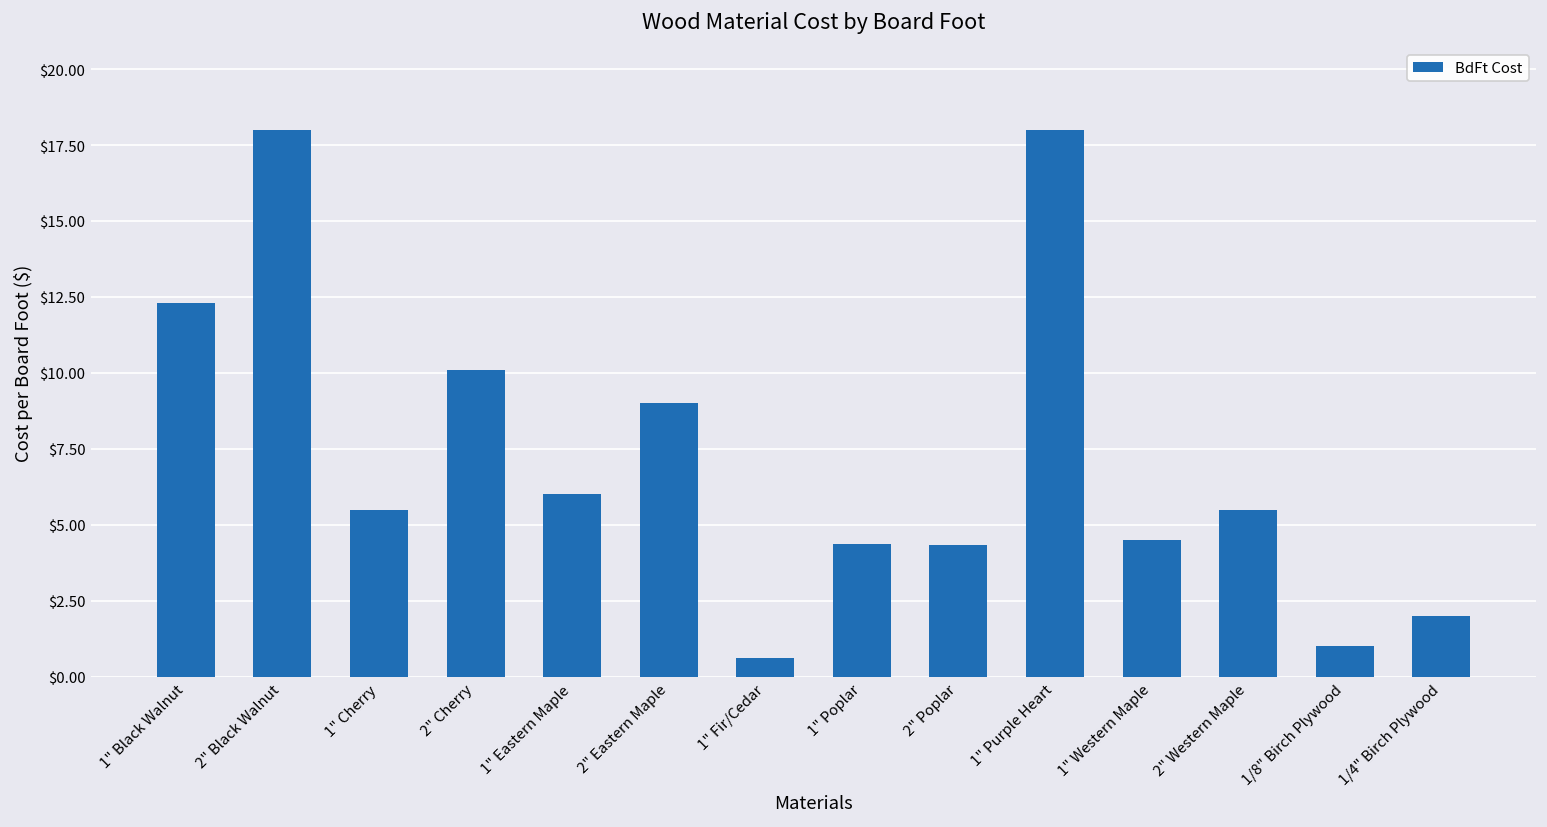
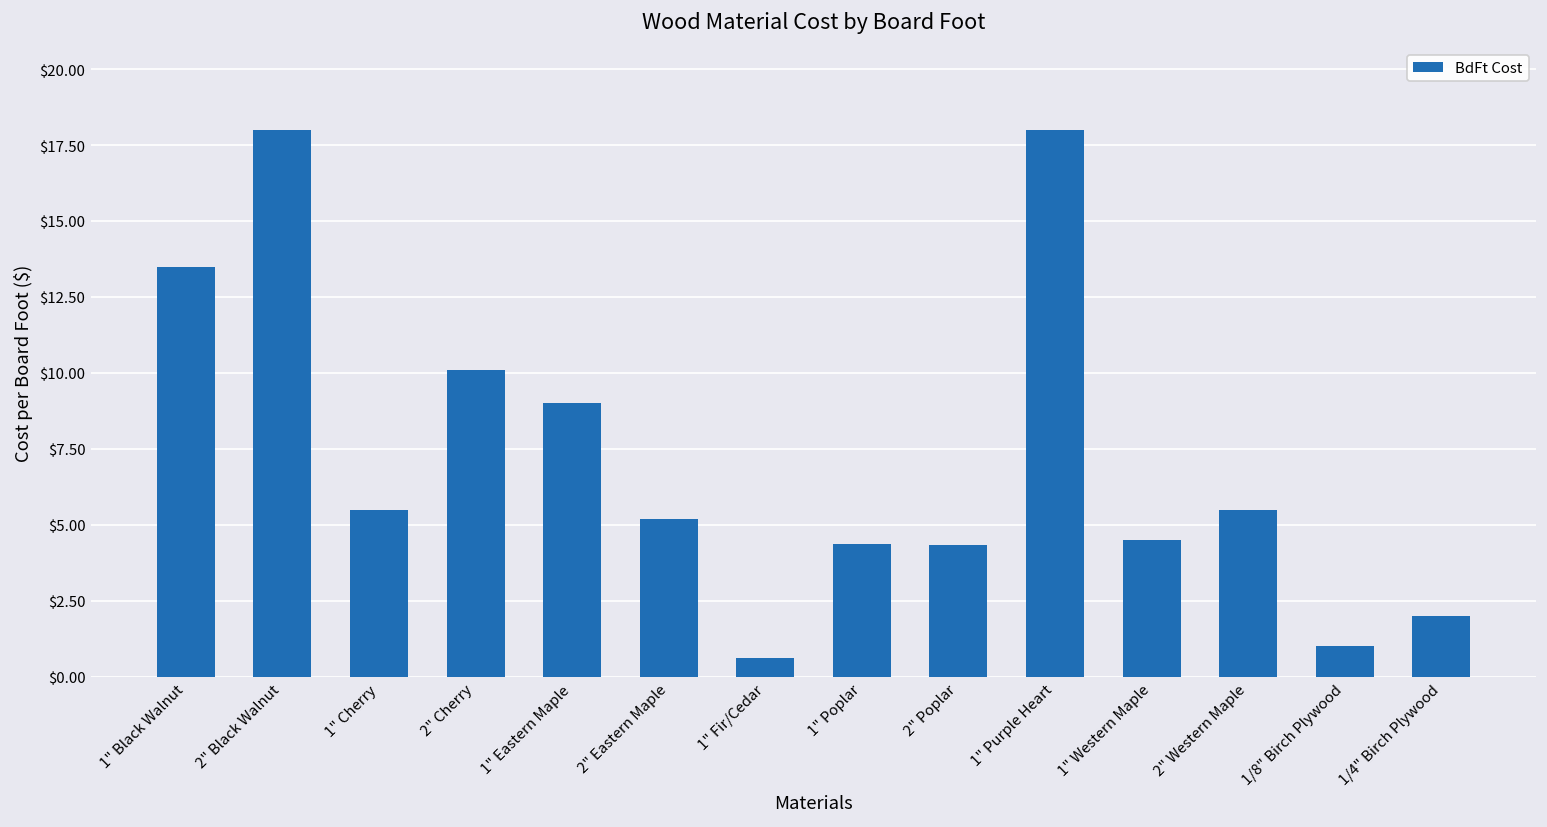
1" Black Walnut: $12.3 -> $13.5
1" Eastern Maple: $6 -> $9
2" Eastern Maple: $9.0 -> $5.2
